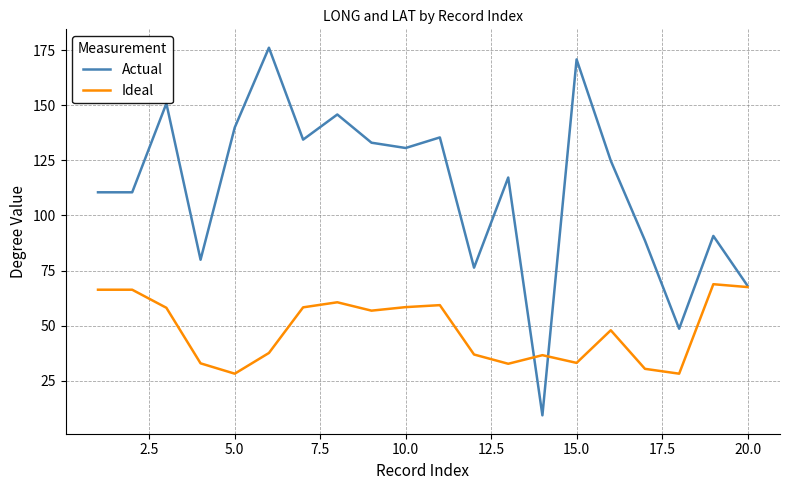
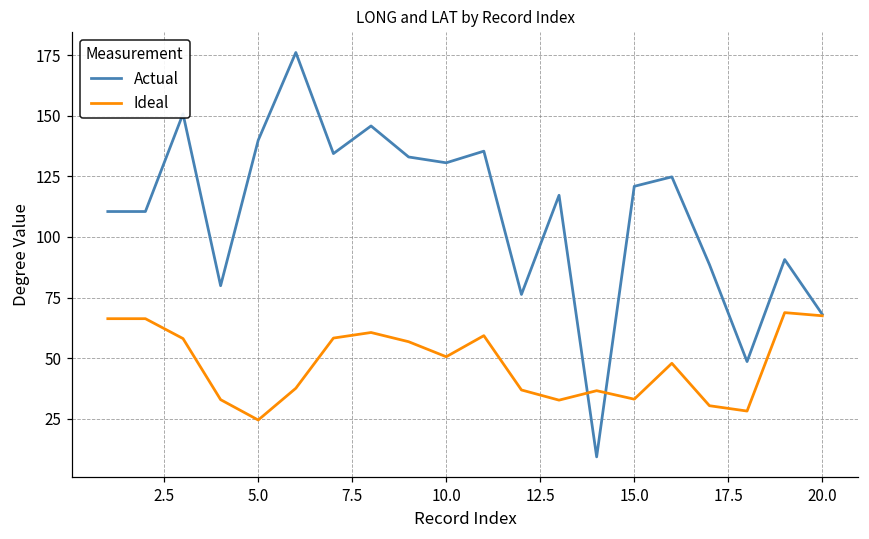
Ideal, 5.0: 28 -> 25
Ideal, 10.0: 58 -> 51
Actual, 15.0: 171 -> 121
